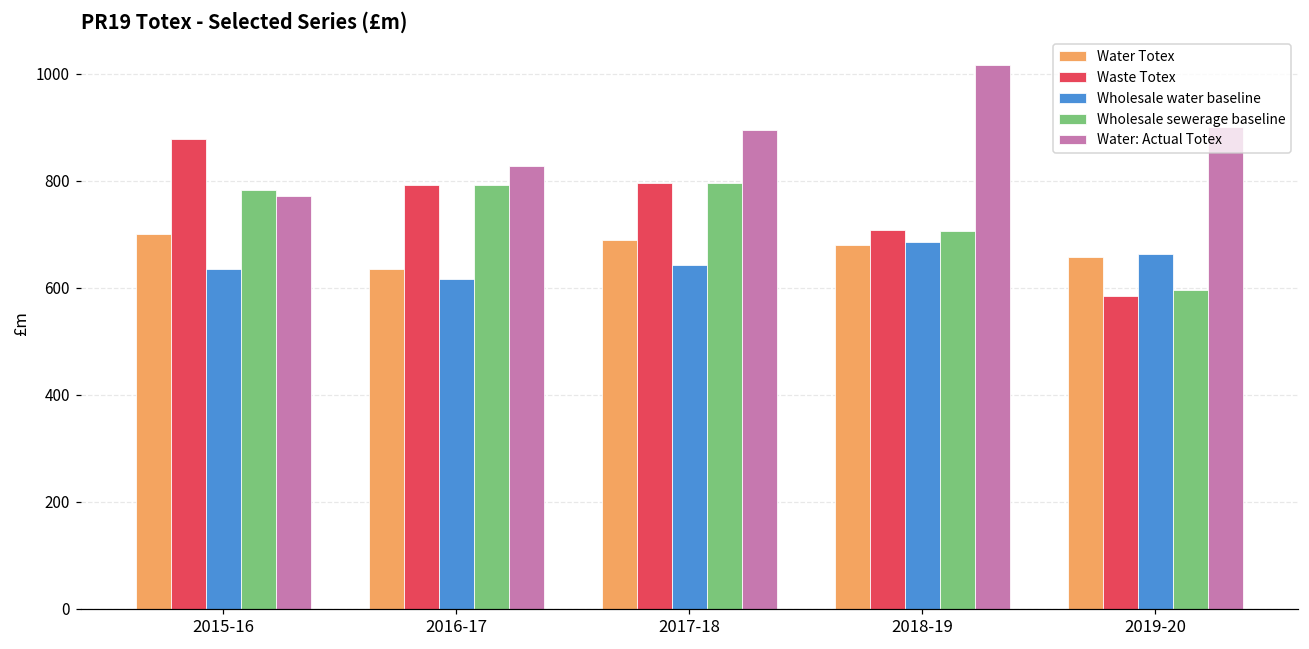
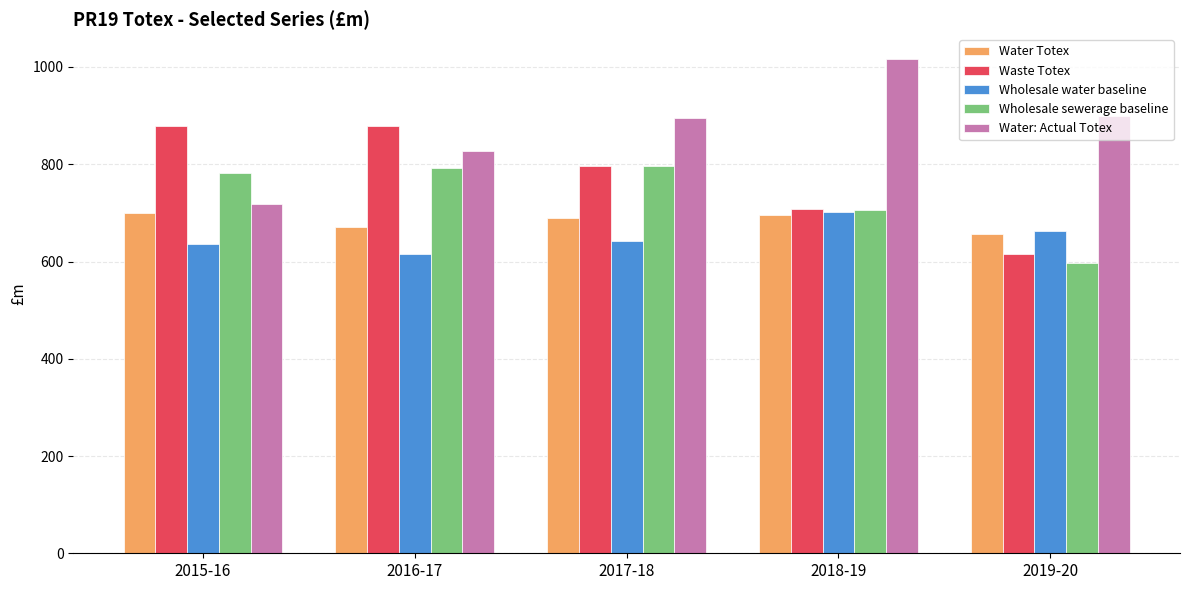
Water: Actual Totex, 2015-16: 770 -> 720
Water Totex, 2016-17: 640 -> 670
Waste Totex, 2016-17: 790 -> 880
Water Totex, 2018-19: 680 -> 700
Wholesale water baseline, 2018-19: 690 -> 700
Waste Totex, 2019-20: 590 -> 620
